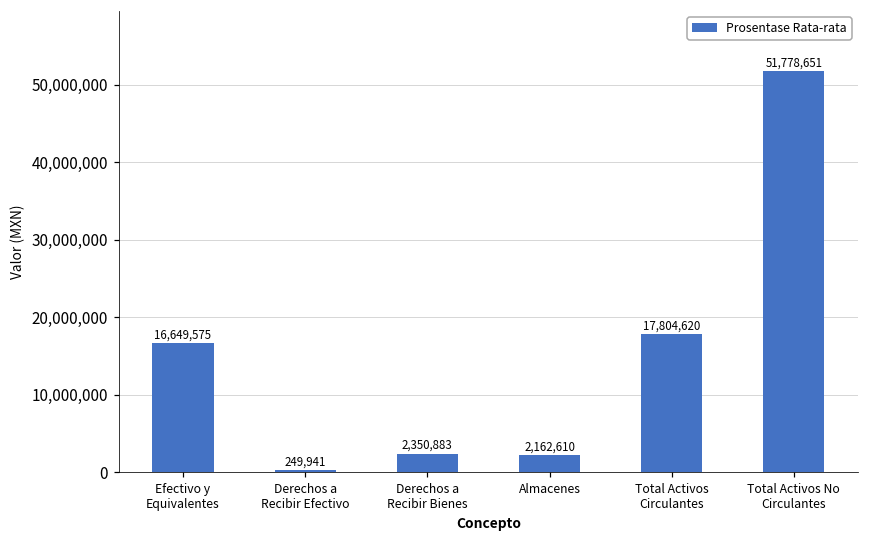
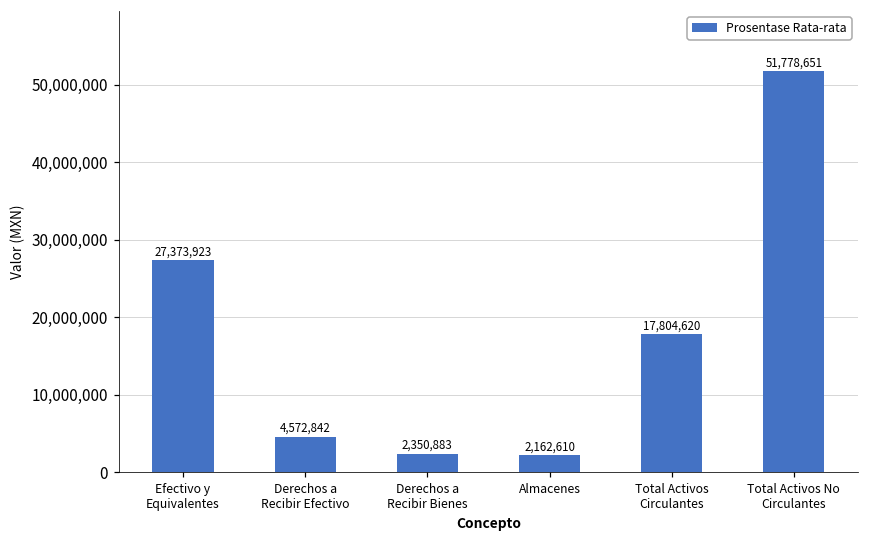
Efectivo y Equivalentes: 16,649,575 -> 27,373,923
Derechos a Recibir Efectivo: 249,941 -> 4,572,842
